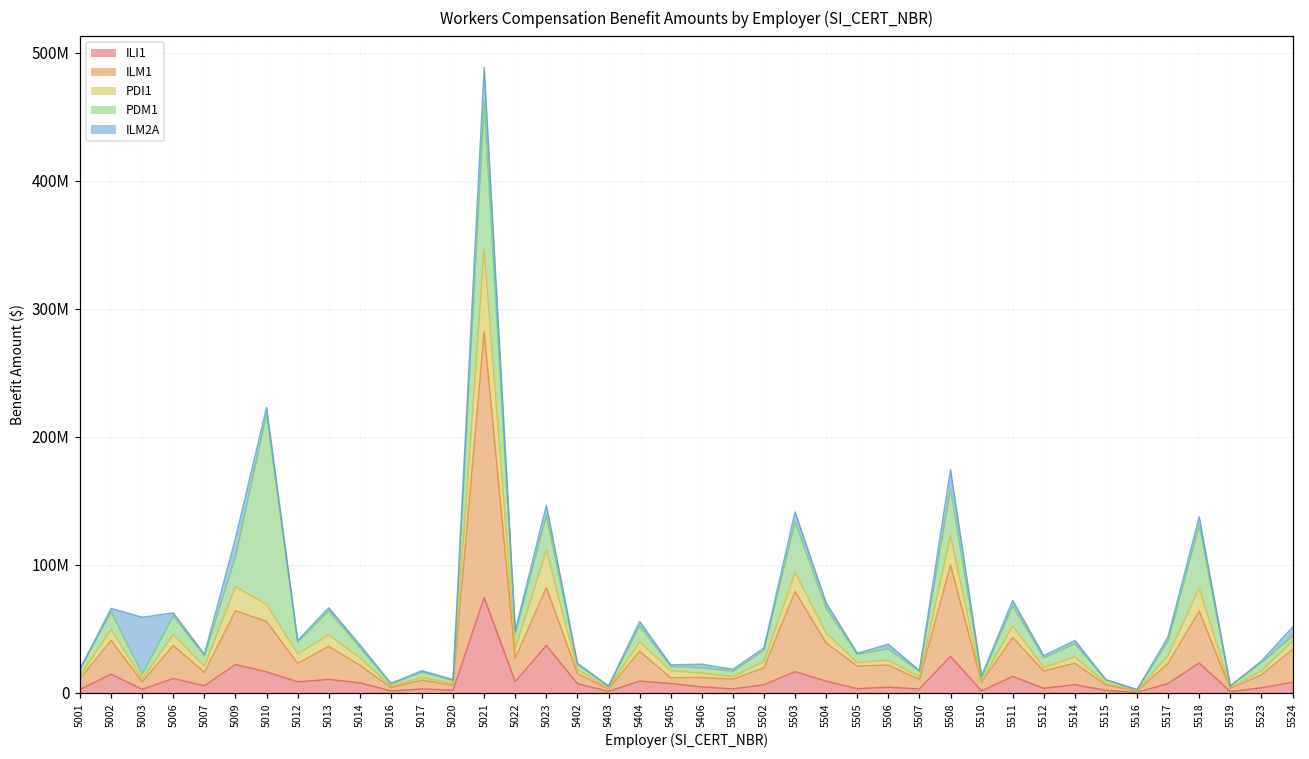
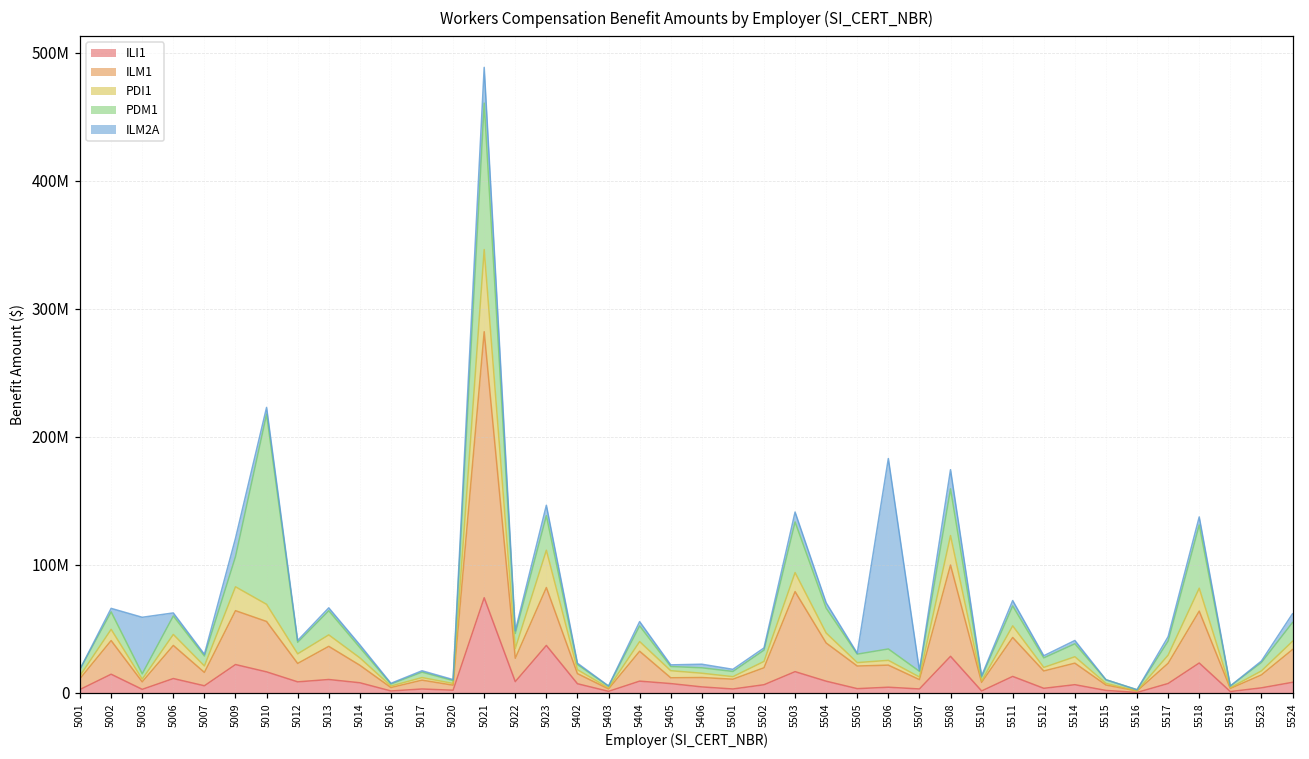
ILM2A, 5506: 4000000 -> 149000000
PDM1, 5524: 4000000 -> 15000000
